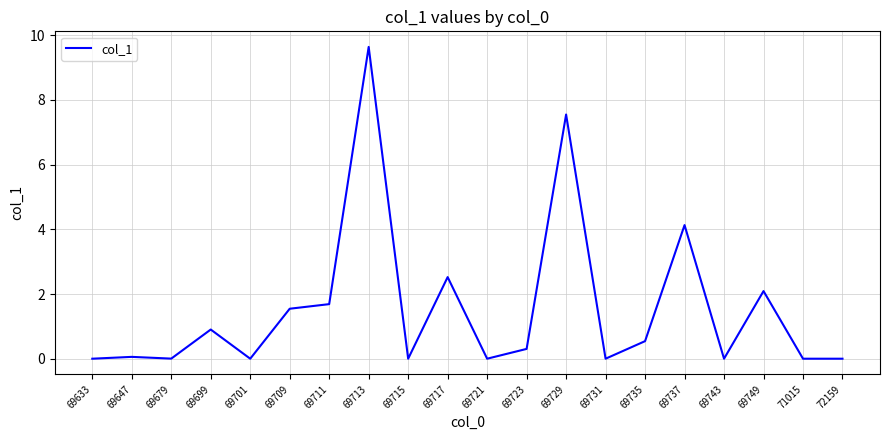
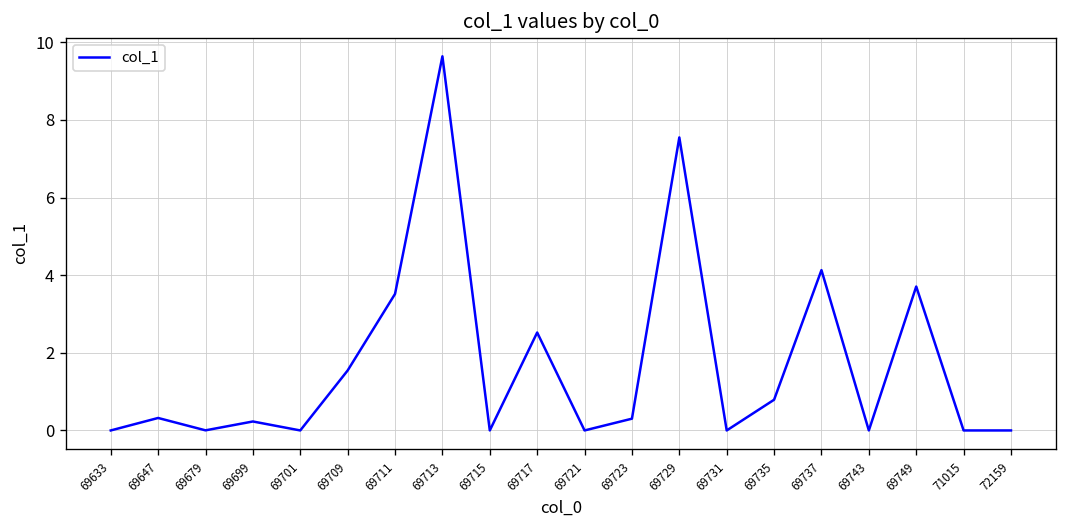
69647: 0.1 -> 0.3
69699: 0.9 -> 0.2
69711: 1.7 -> 3.5
69735: 0.5 -> 0.8
69749: 2.1 -> 3.7
